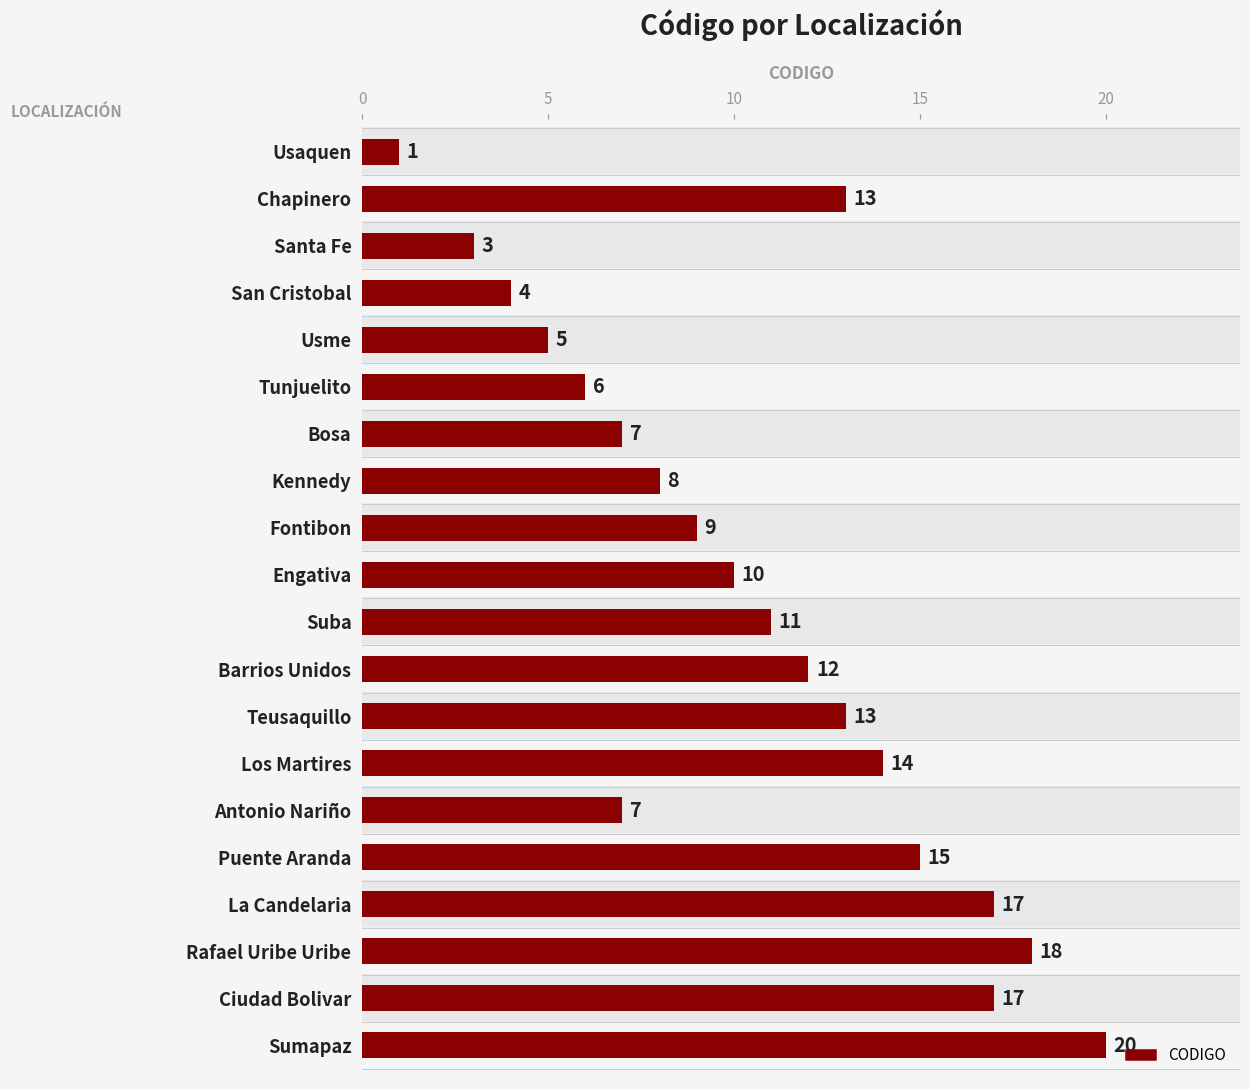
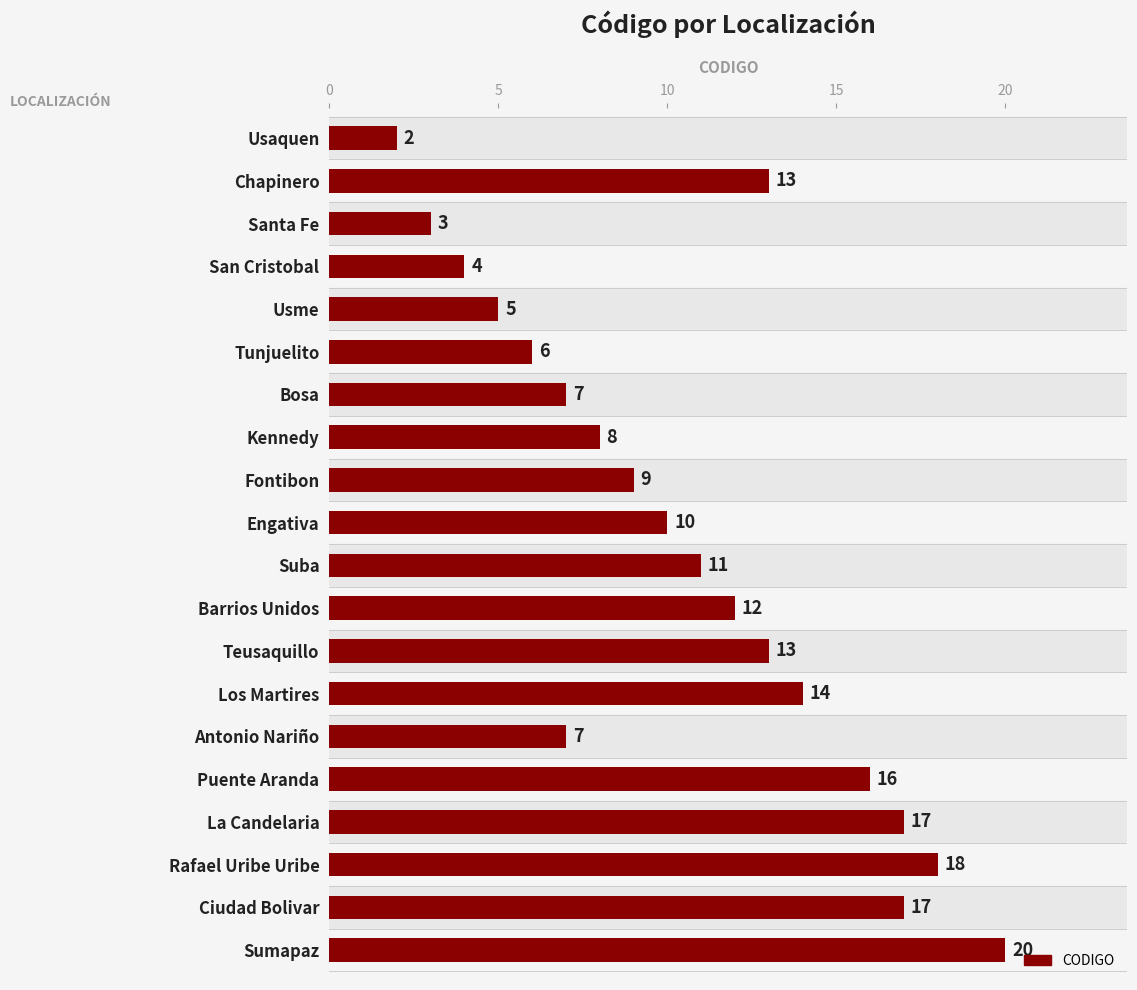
Usaquen: 1 -> 2
Puente Aranda: 15 -> 16
